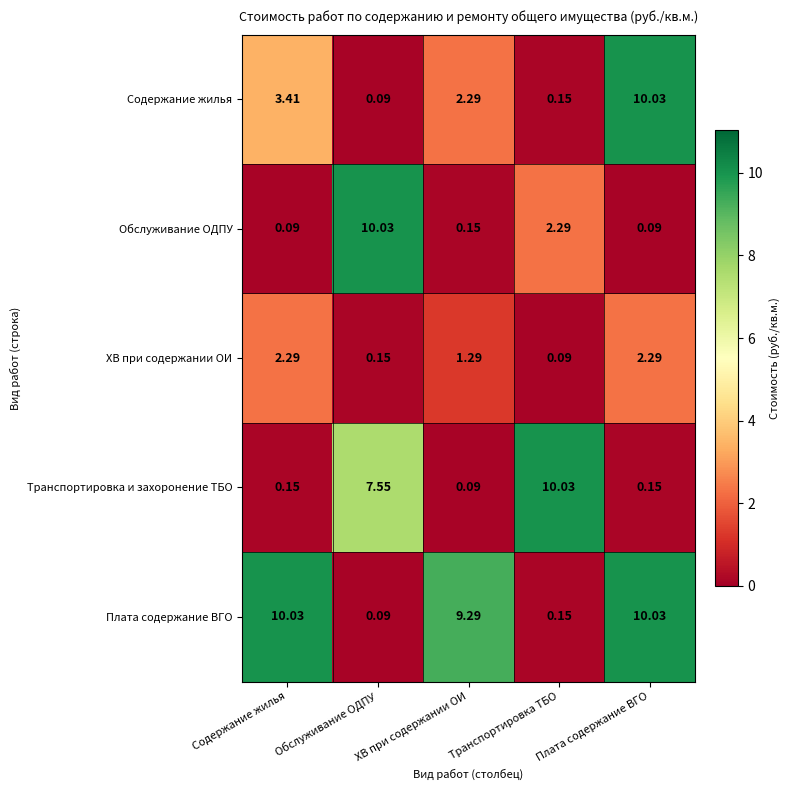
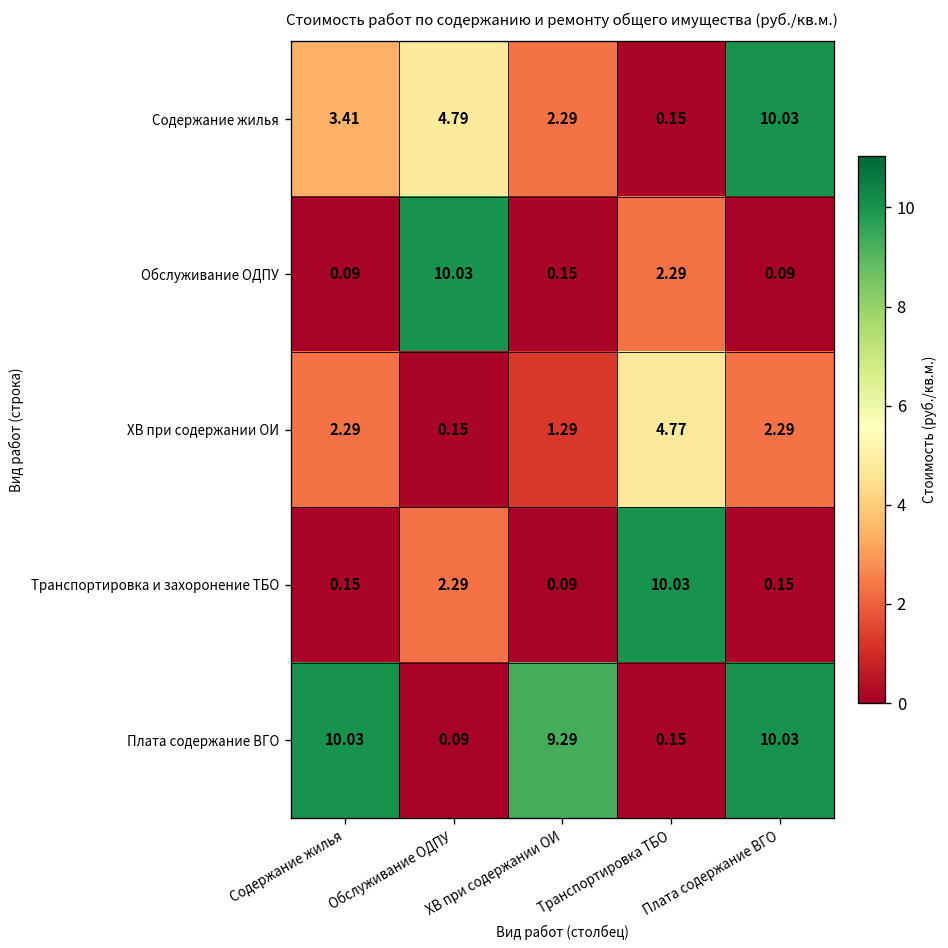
Содержание жилья, Обслуживание ОДПУ: 0.09 -> 4.79
ХВ при содержании ОИ, Транспортировка ТБО: 0.09 -> 4.77
Транспортировка и захоронение ТБО, Обслуживание ОДПУ: 7.55 -> 2.29
